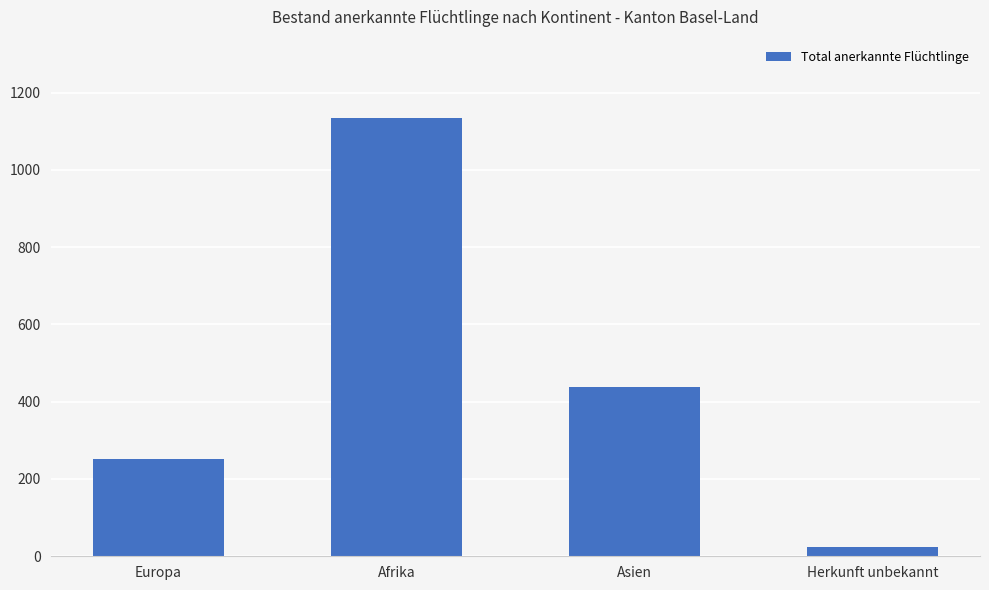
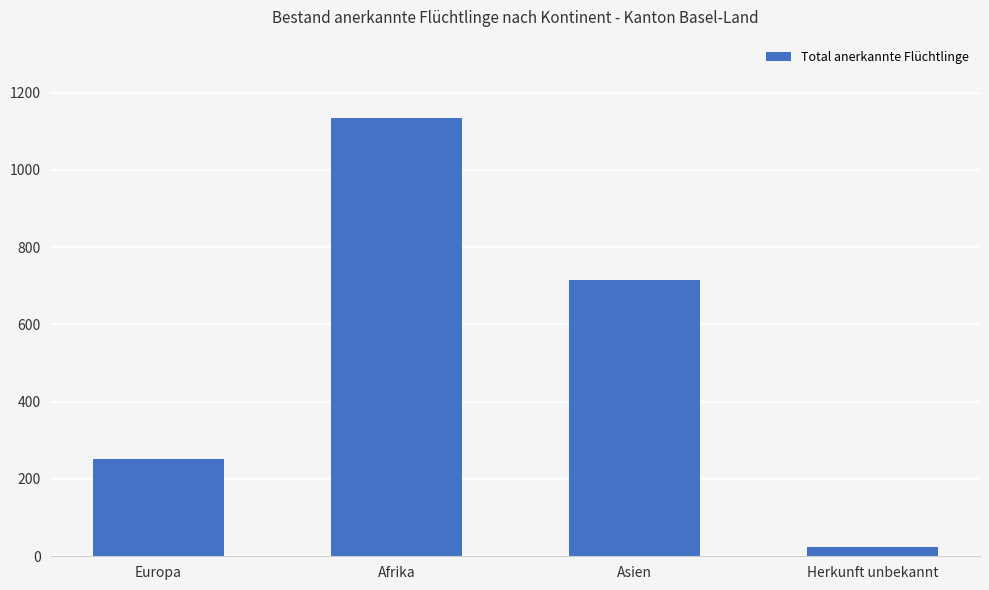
Asien: 440 -> 720
